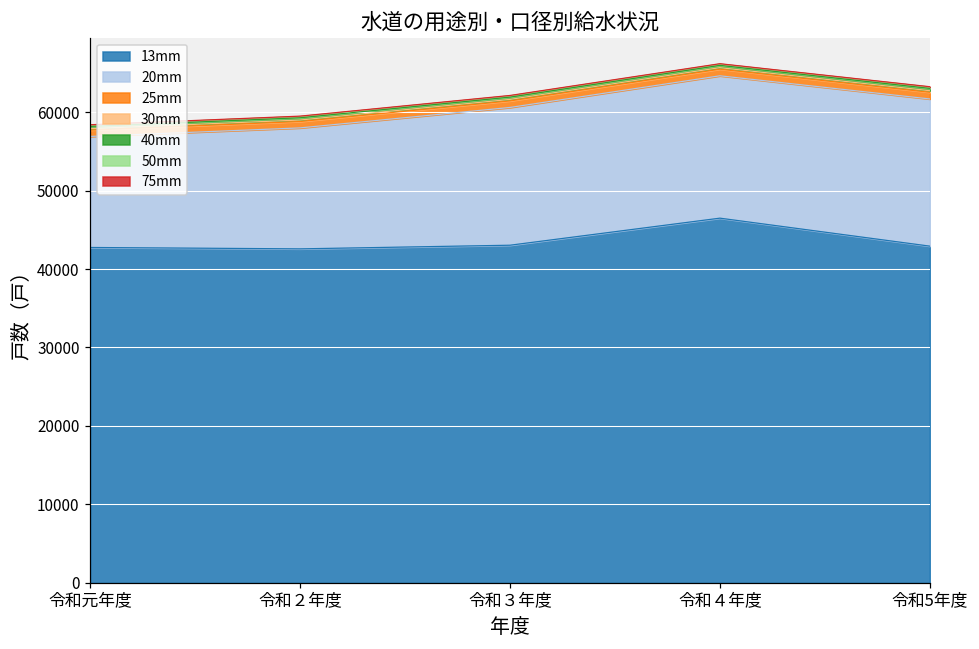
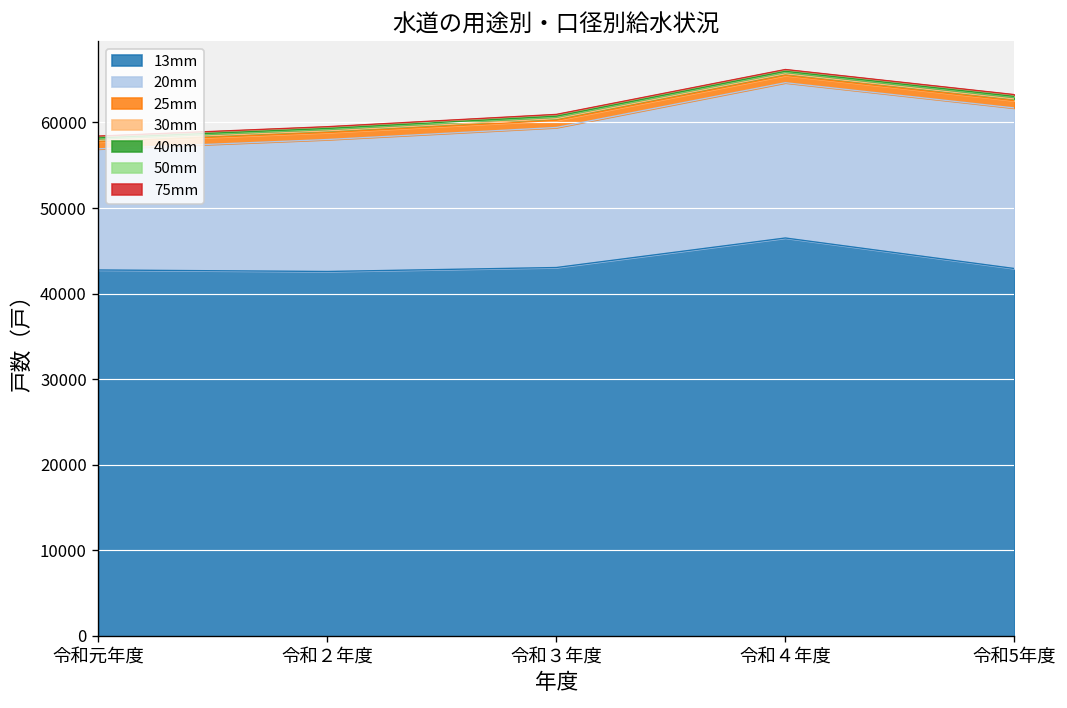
20mm, 令和３年度: 18000 -> 16000
